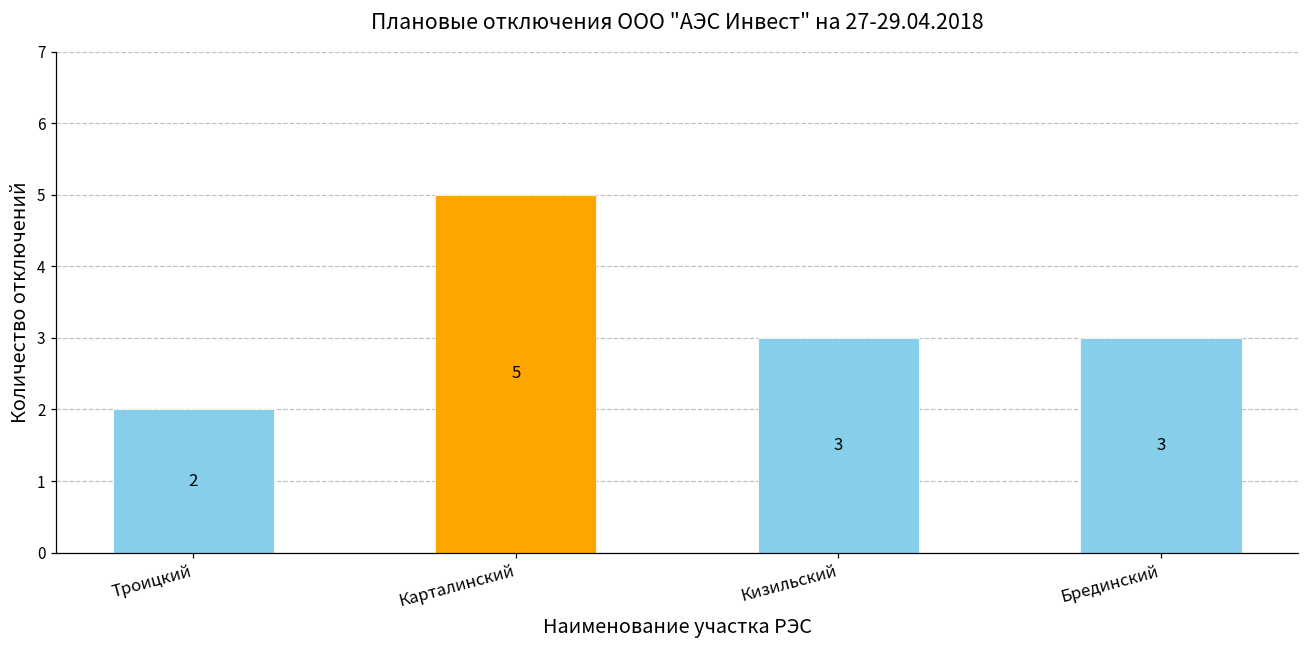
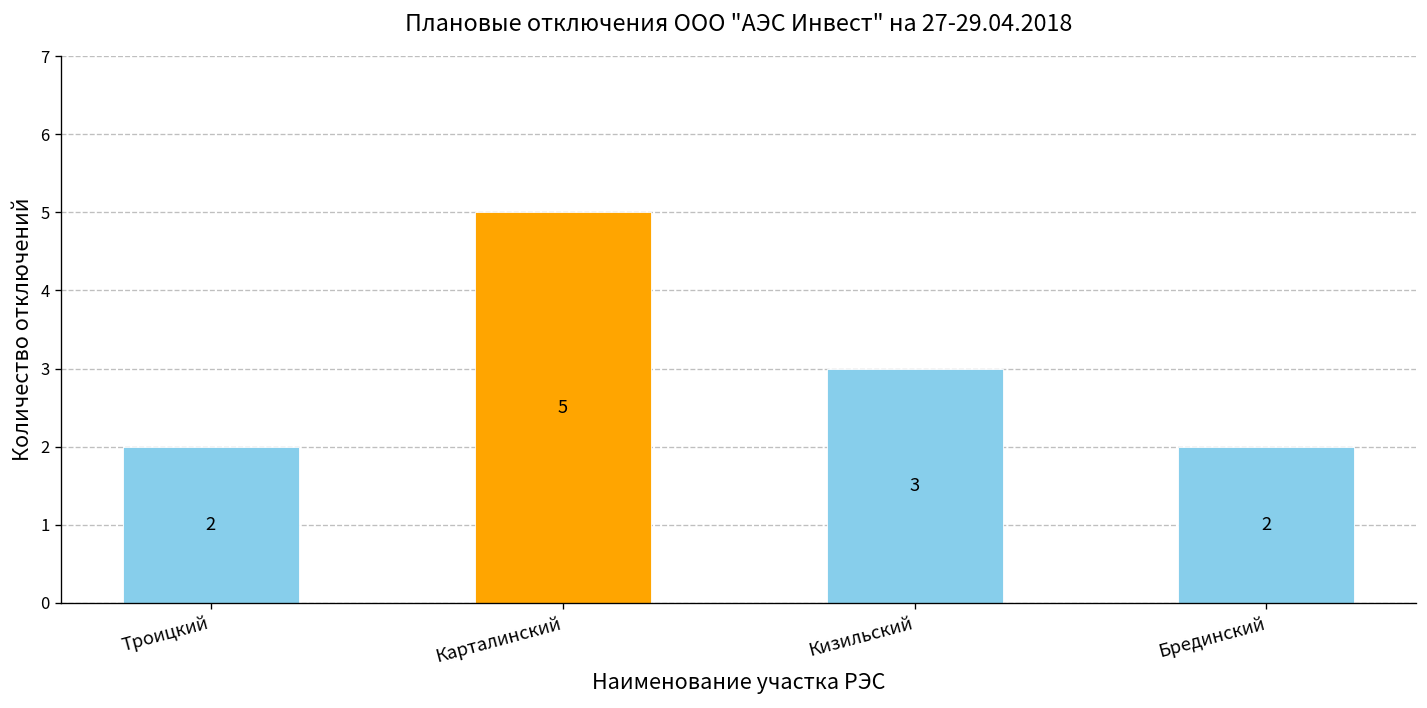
Брединский: 3 -> 2
